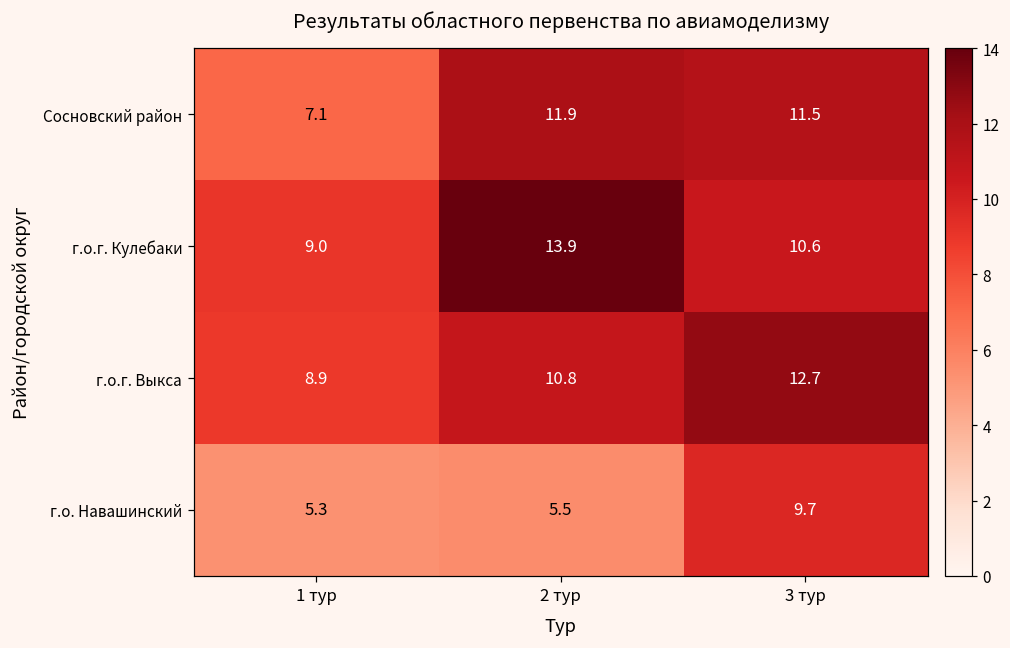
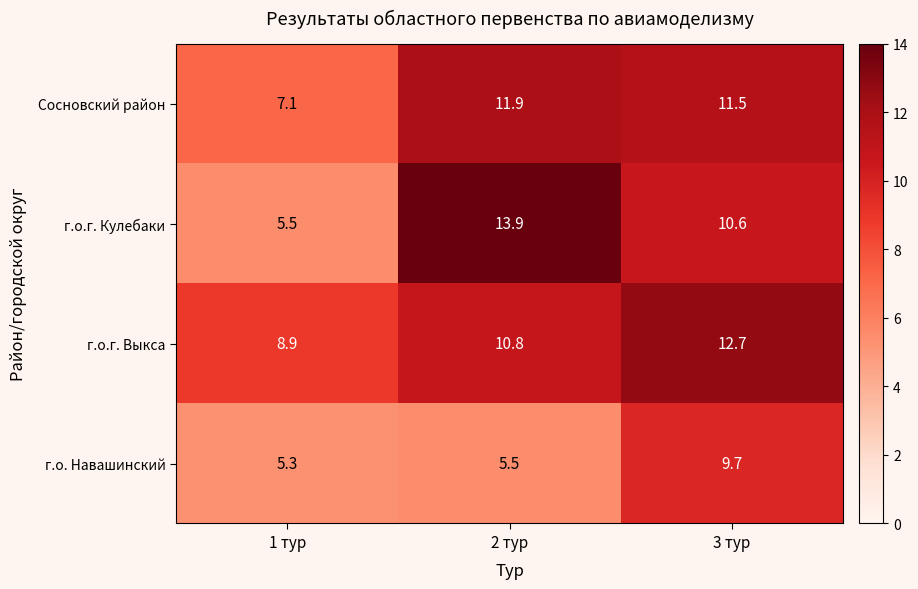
г.о.г. Кулебаки, 1 тур: 9.0 -> 5.5
